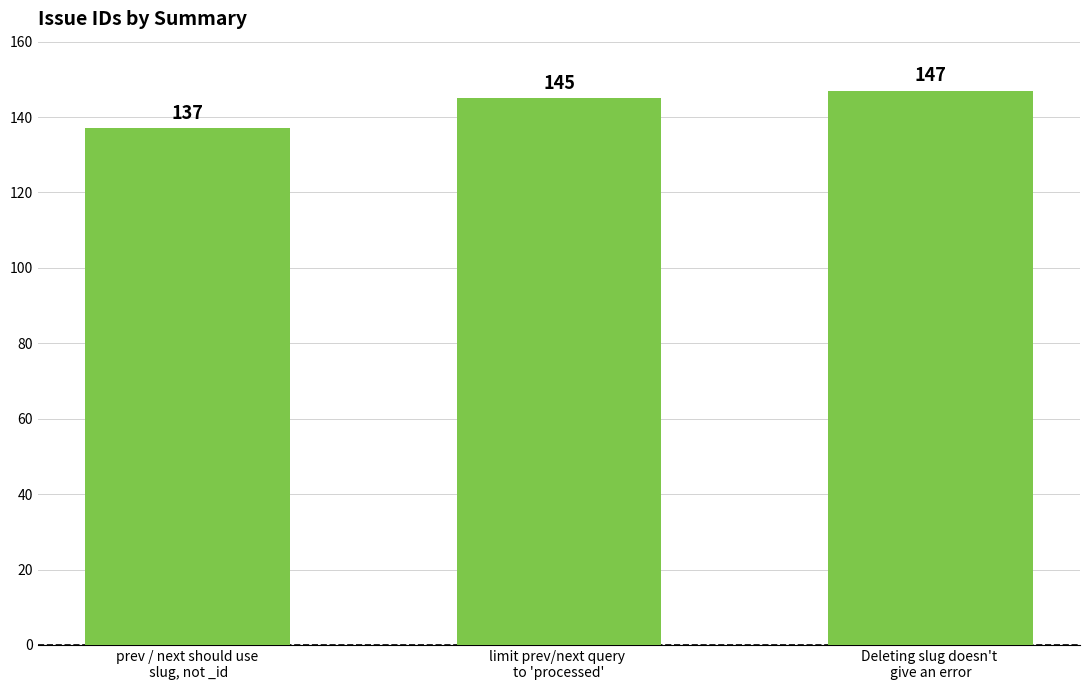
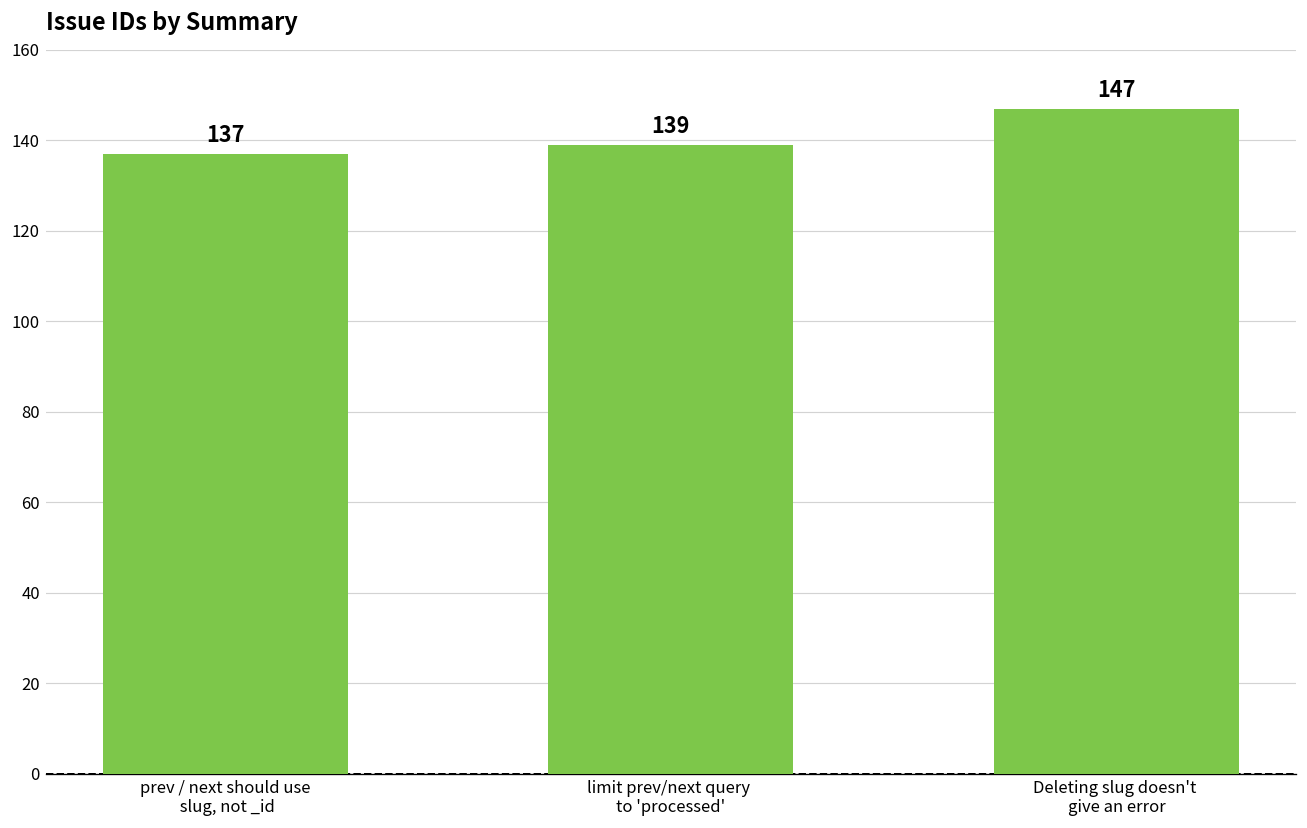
limit prev/next query to 'processed': 145 -> 139
